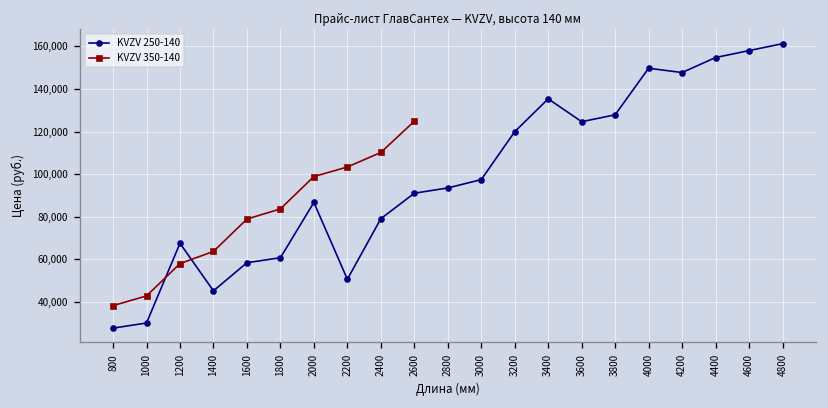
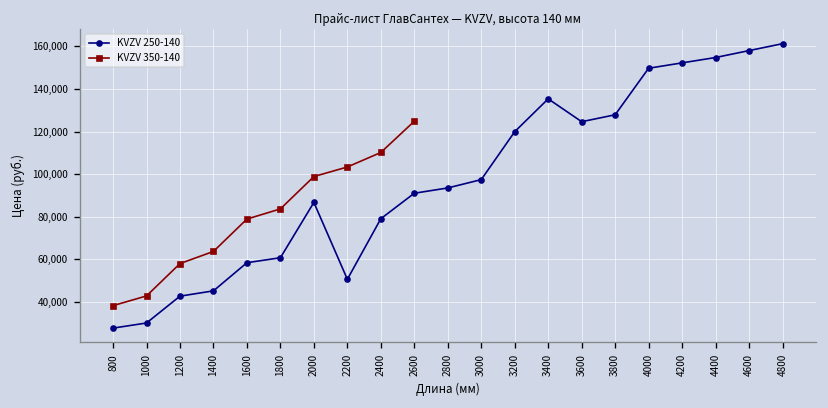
KVZV 250-140, 1200: 67,000 -> 43,000
KVZV 250-140, 4200: 148,000 -> 152,000
